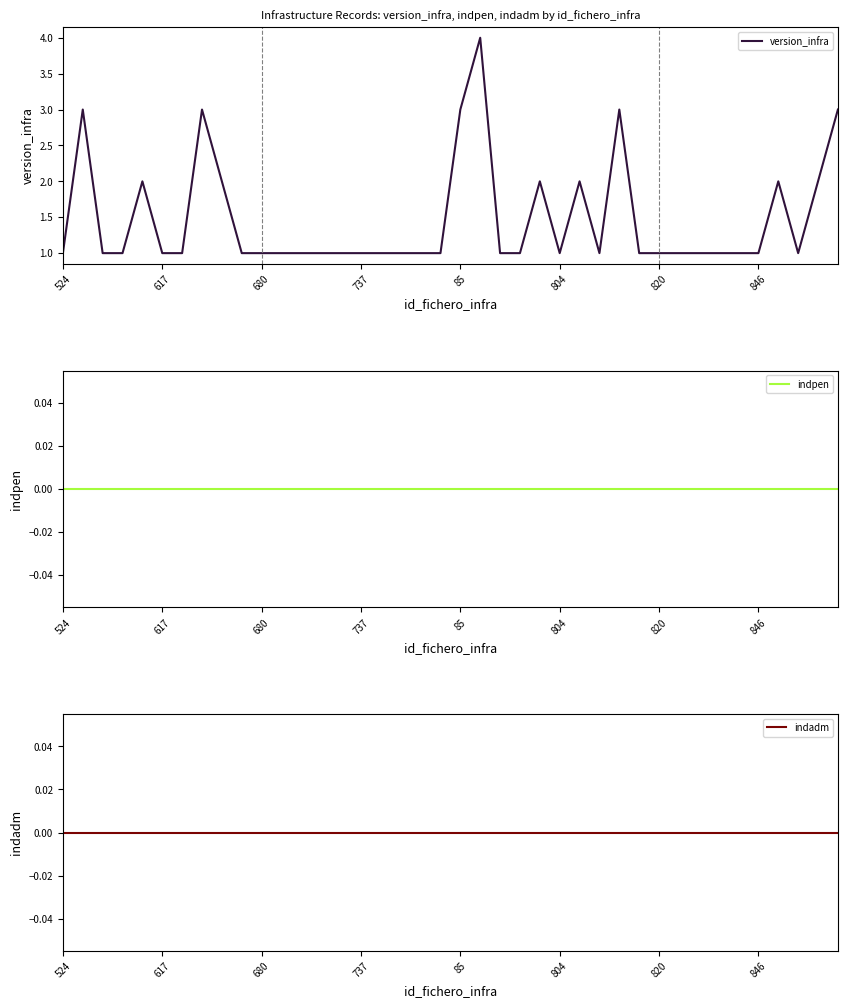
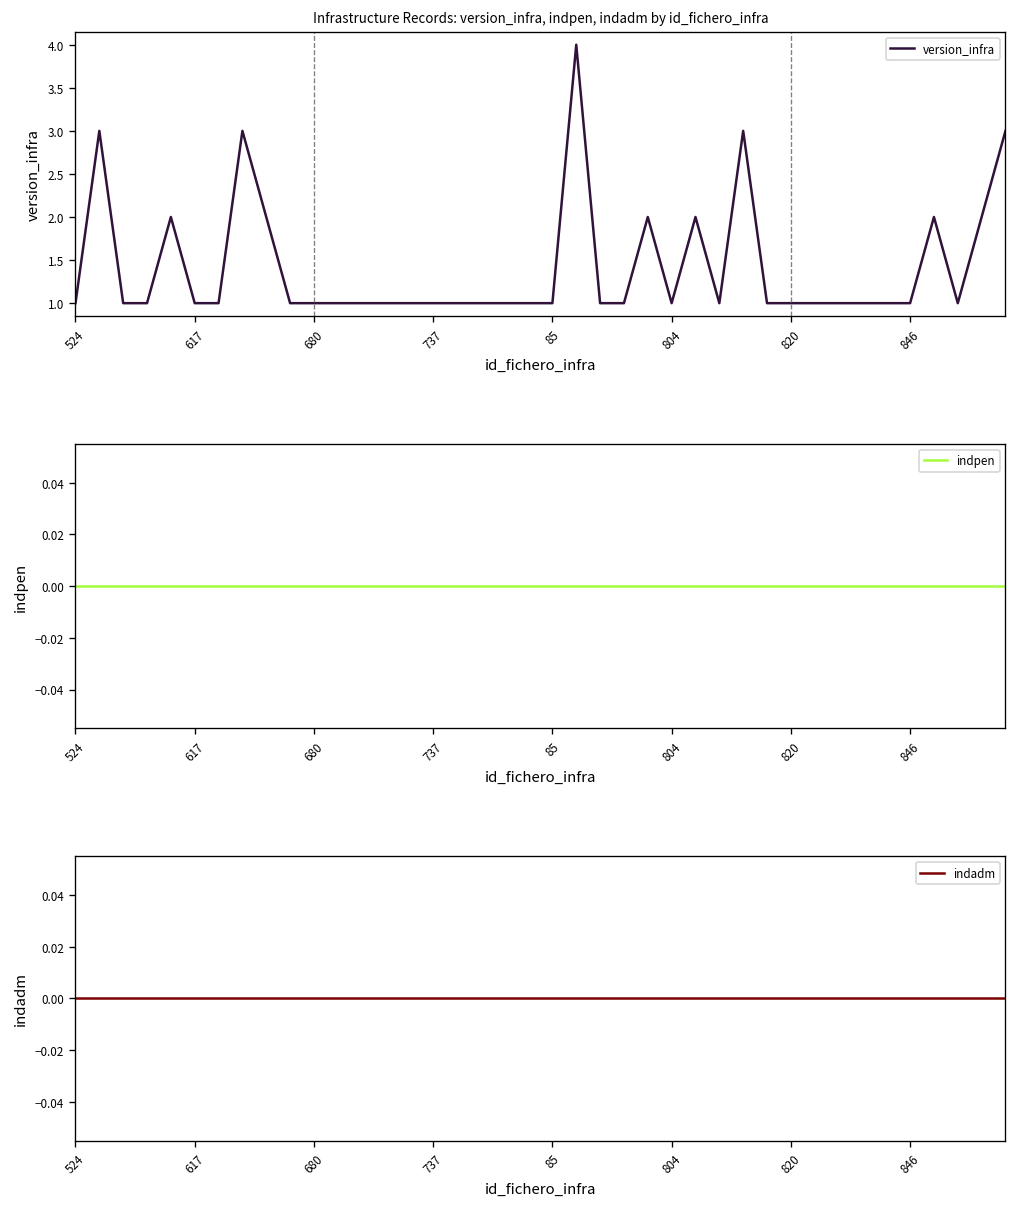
Infrastructure Records: version_infra, indpen, indadm by id_fichero_infra, 85: 3 -> 1
